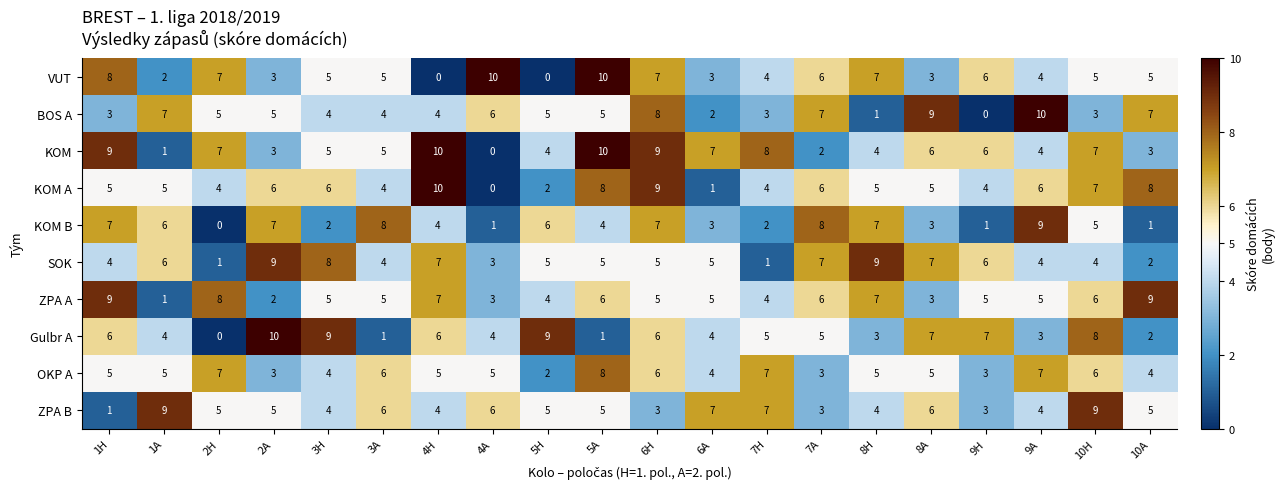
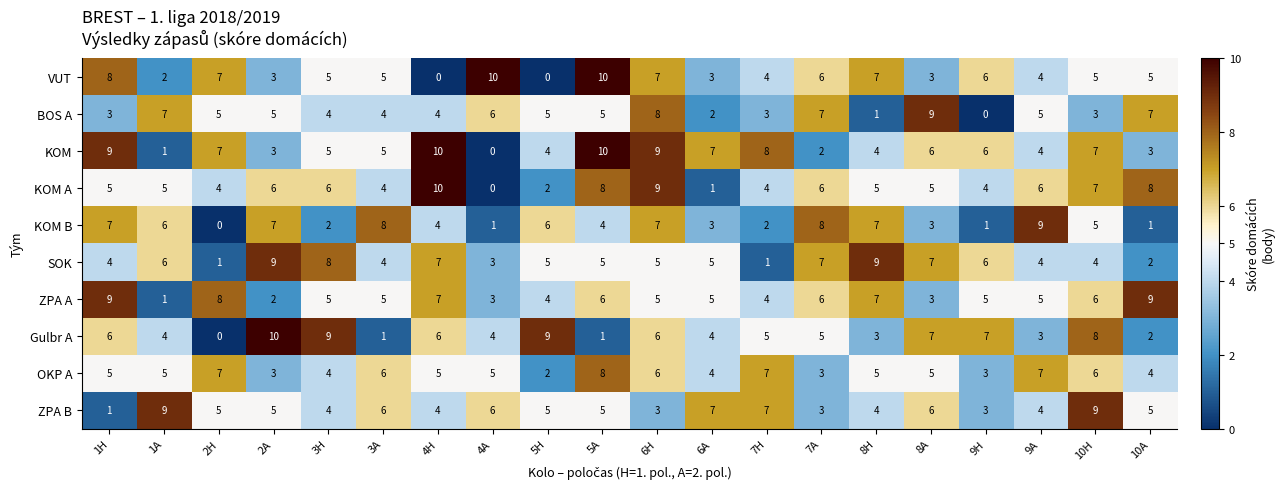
BOS A, 9A: 10 -> 5
